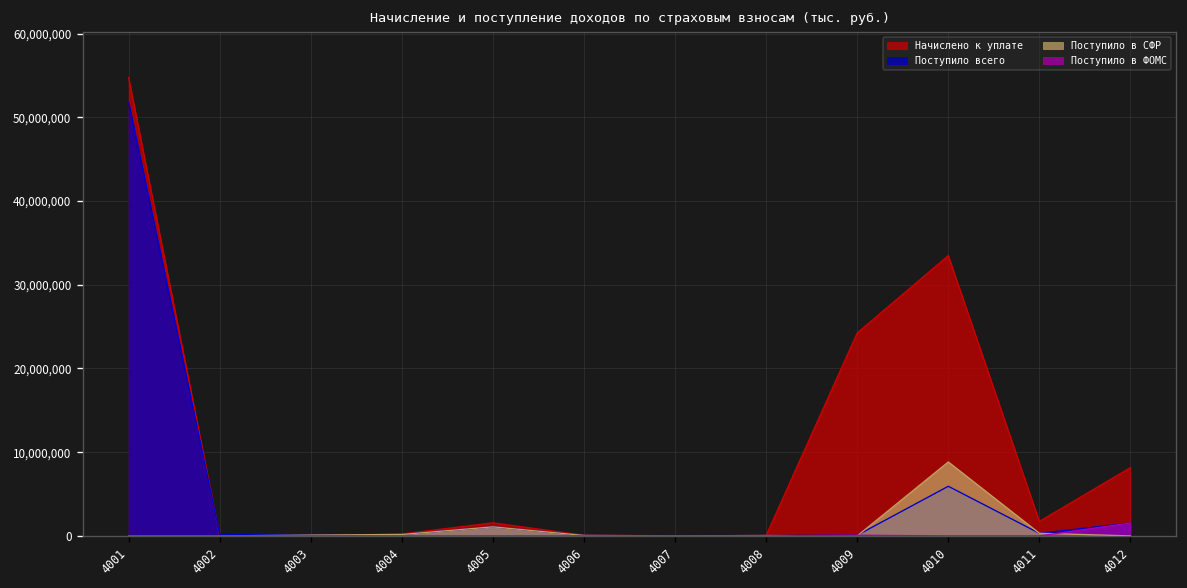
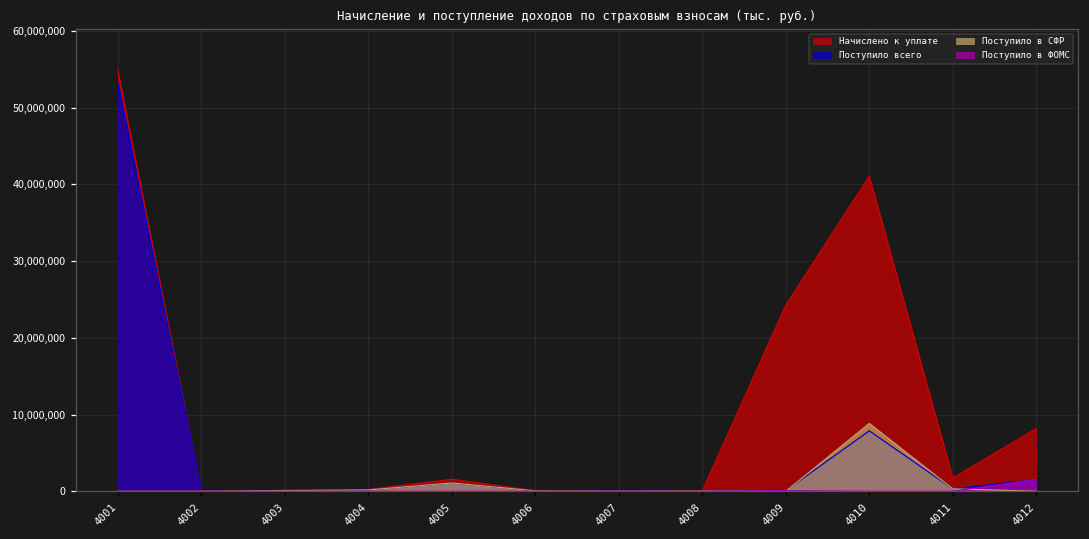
Поступило всего, 4001: 52,000,000 -> 53,000,000
Начислено к уплате, 4010: 33,000,000 -> 41,000,000
Поступило всего, 4010: 6,000,000 -> 8,000,000
